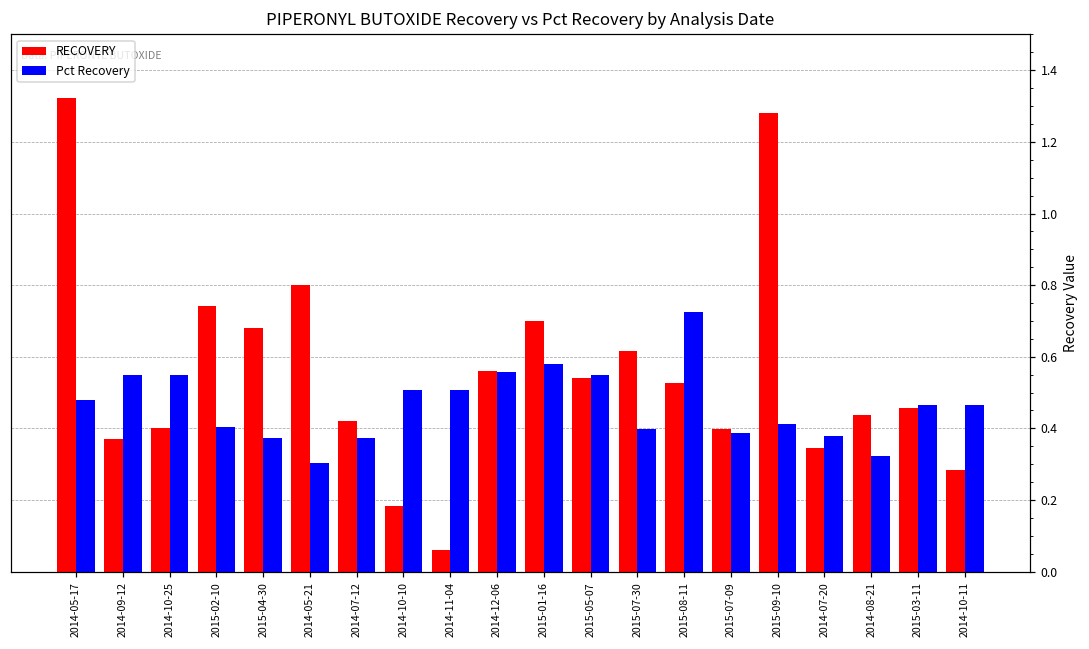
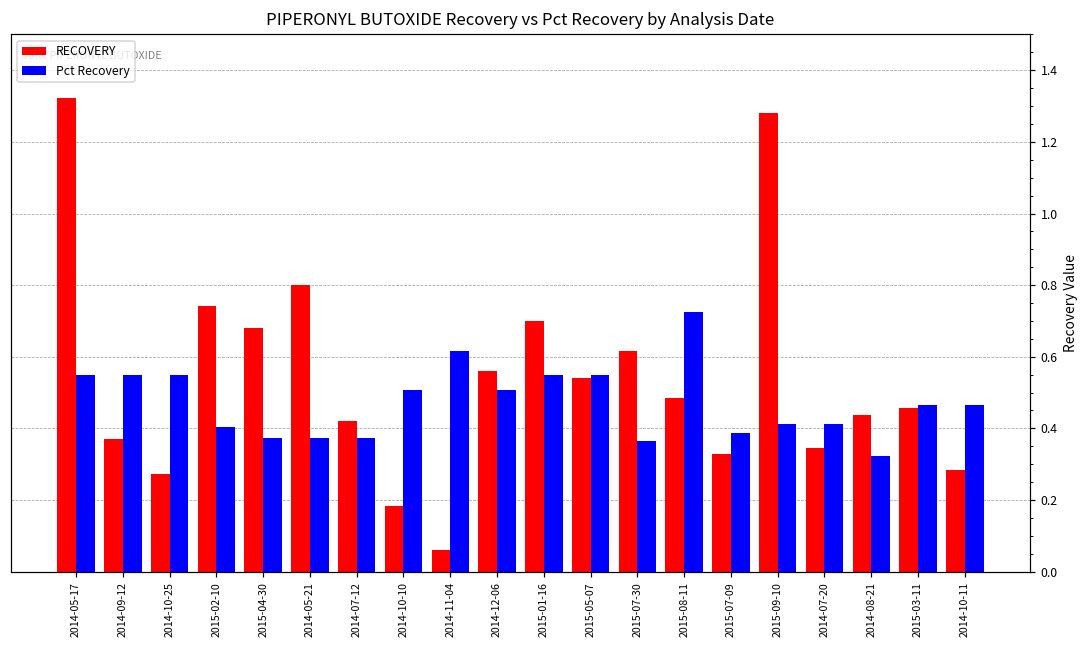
Pct Recovery, 2014-05-17: 0.48 -> 0.55
RECOVERY, 2014-10-25: 0.40 -> 0.27
Pct Recovery, 2014-05-21: 0.30 -> 0.37
Pct Recovery, 2014-11-04: 0.51 -> 0.62
Pct Recovery, 2014-12-06: 0.56 -> 0.51
Pct Recovery, 2015-01-16: 0.58 -> 0.55
Pct Recovery, 2015-07-30: 0.40 -> 0.36
RECOVERY, 2015-08-11: 0.53 -> 0.48
RECOVERY, 2015-07-09: 0.40 -> 0.33
Pct Recovery, 2014-07-20: 0.38 -> 0.41
